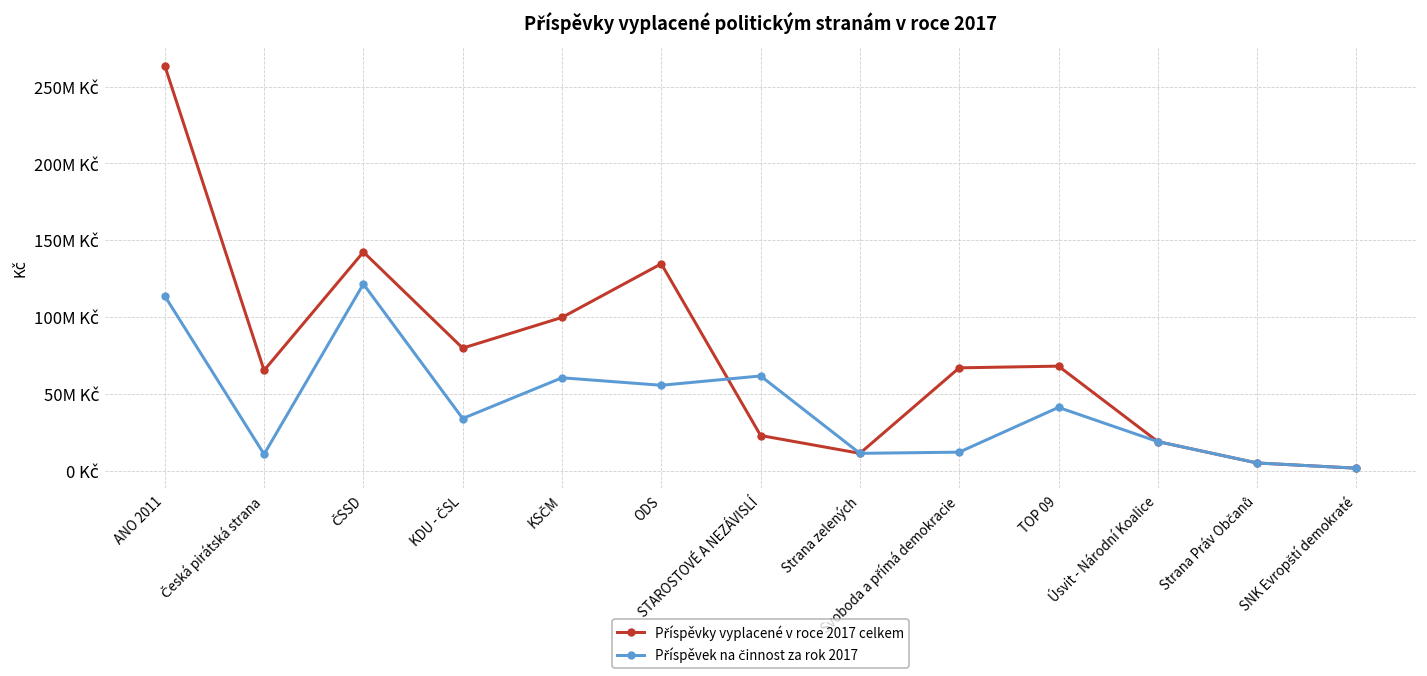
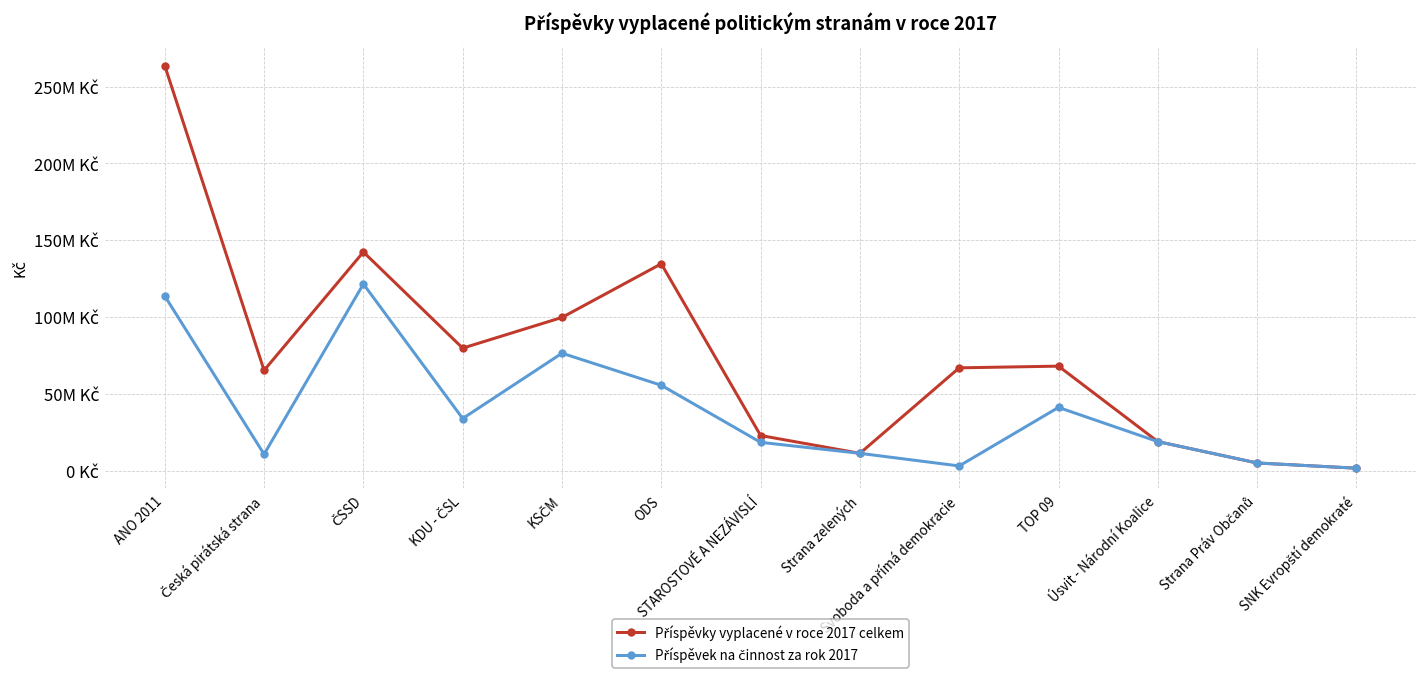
Příspěvek na činnost za rok 2017, KSČM: 60M Kč -> 76M Kč
Příspěvek na činnost za rok 2017, STAROSTOVÉ A NEZÁVISLÍ: 62M Kč -> 18M Kč
Příspěvek na činnost za rok 2017, Svoboda a přímá demokracie: 12M Kč -> 3M Kč
